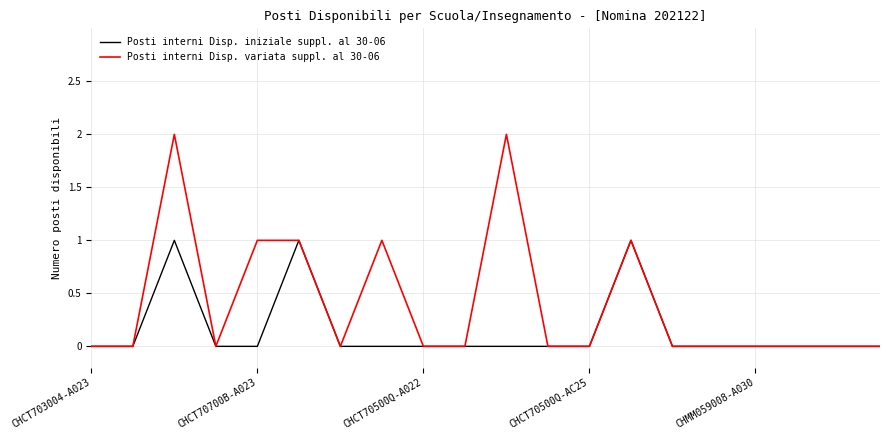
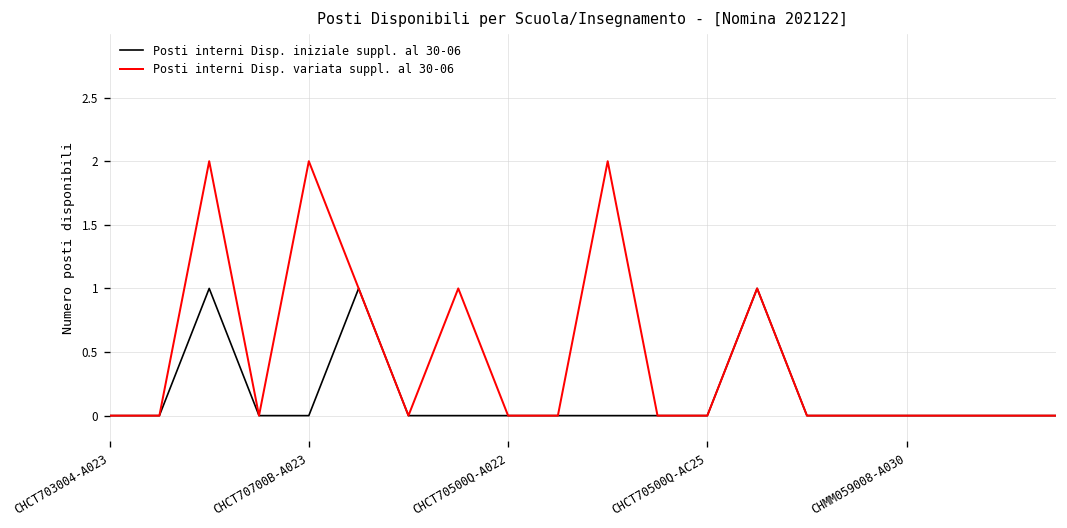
Posti interni Disp. variata suppl. al 30-06, CHCT70700B-A023: 1 -> 2
